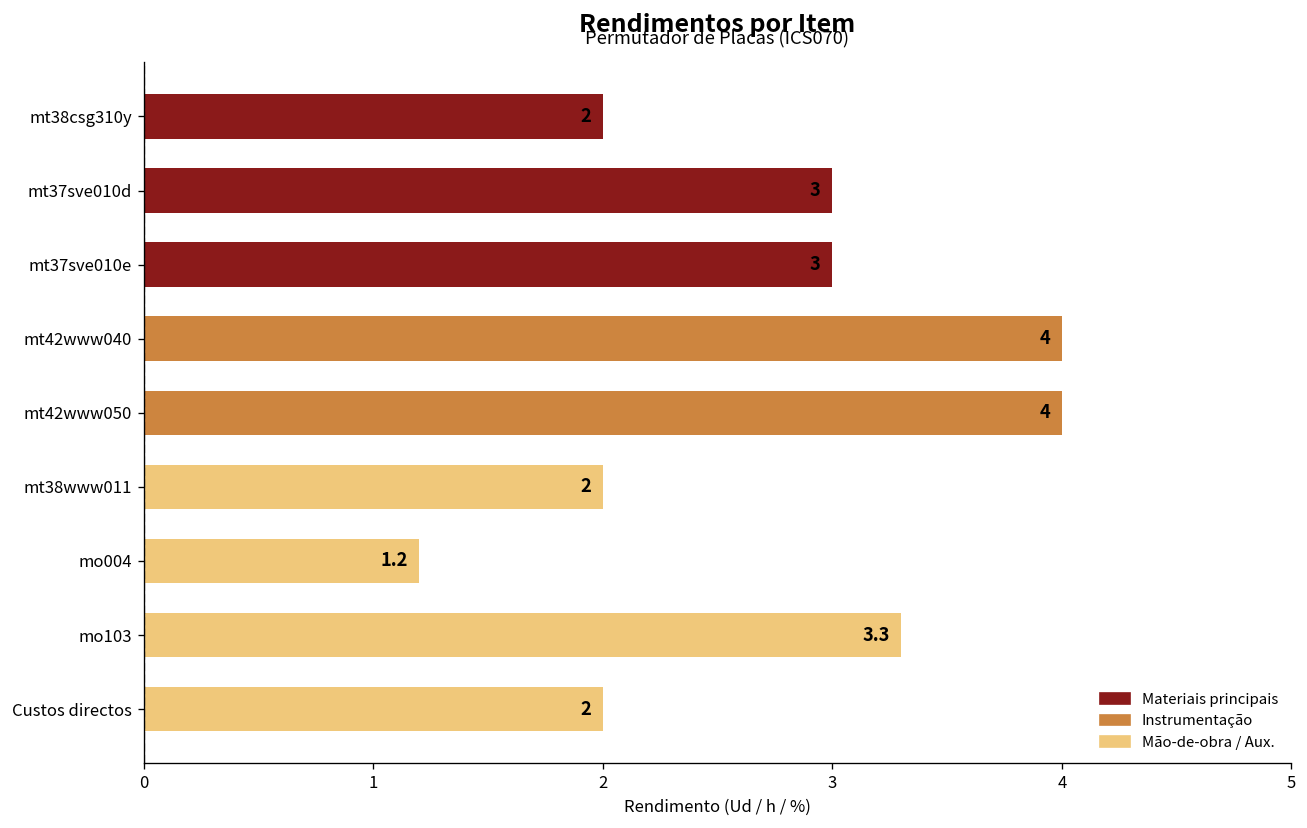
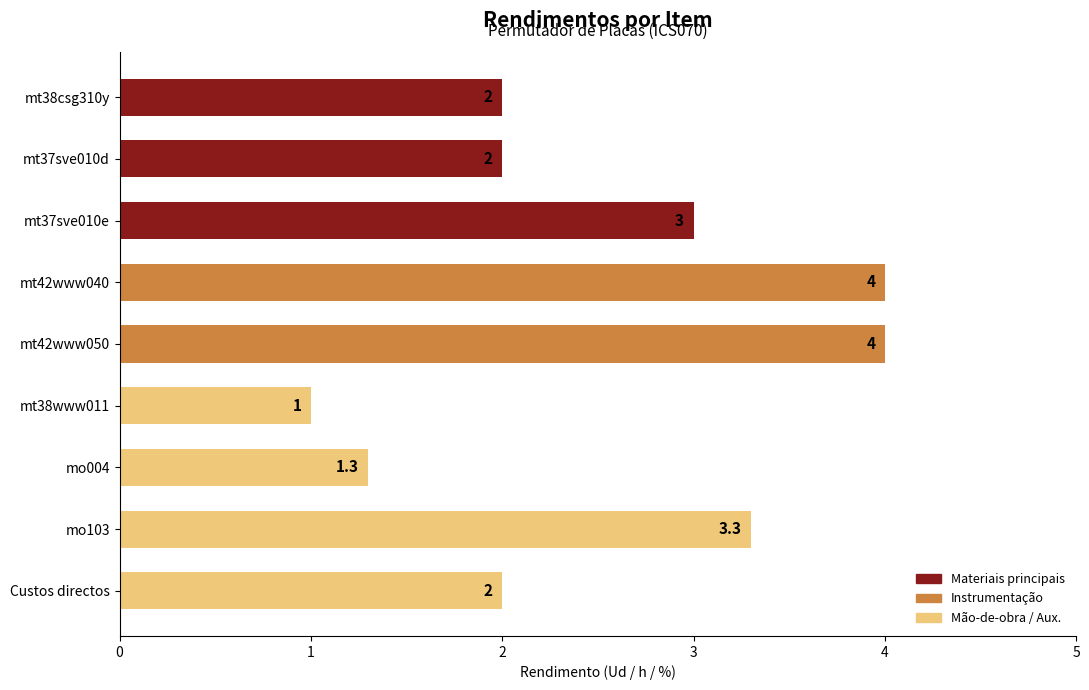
mt37sve010d: 3 -> 2
mt38www011: 2 -> 1
mo004: 1.2 -> 1.3
